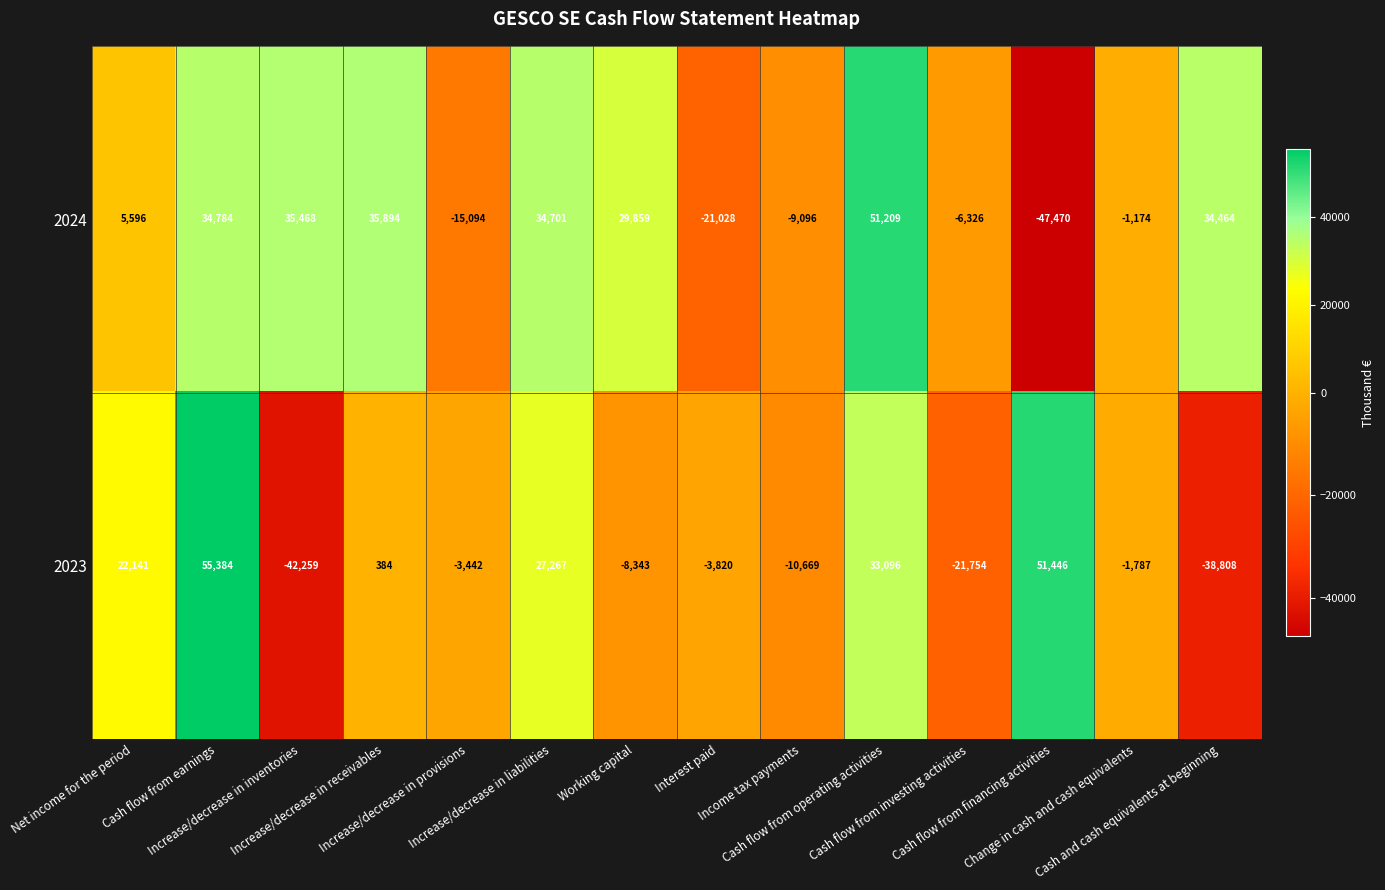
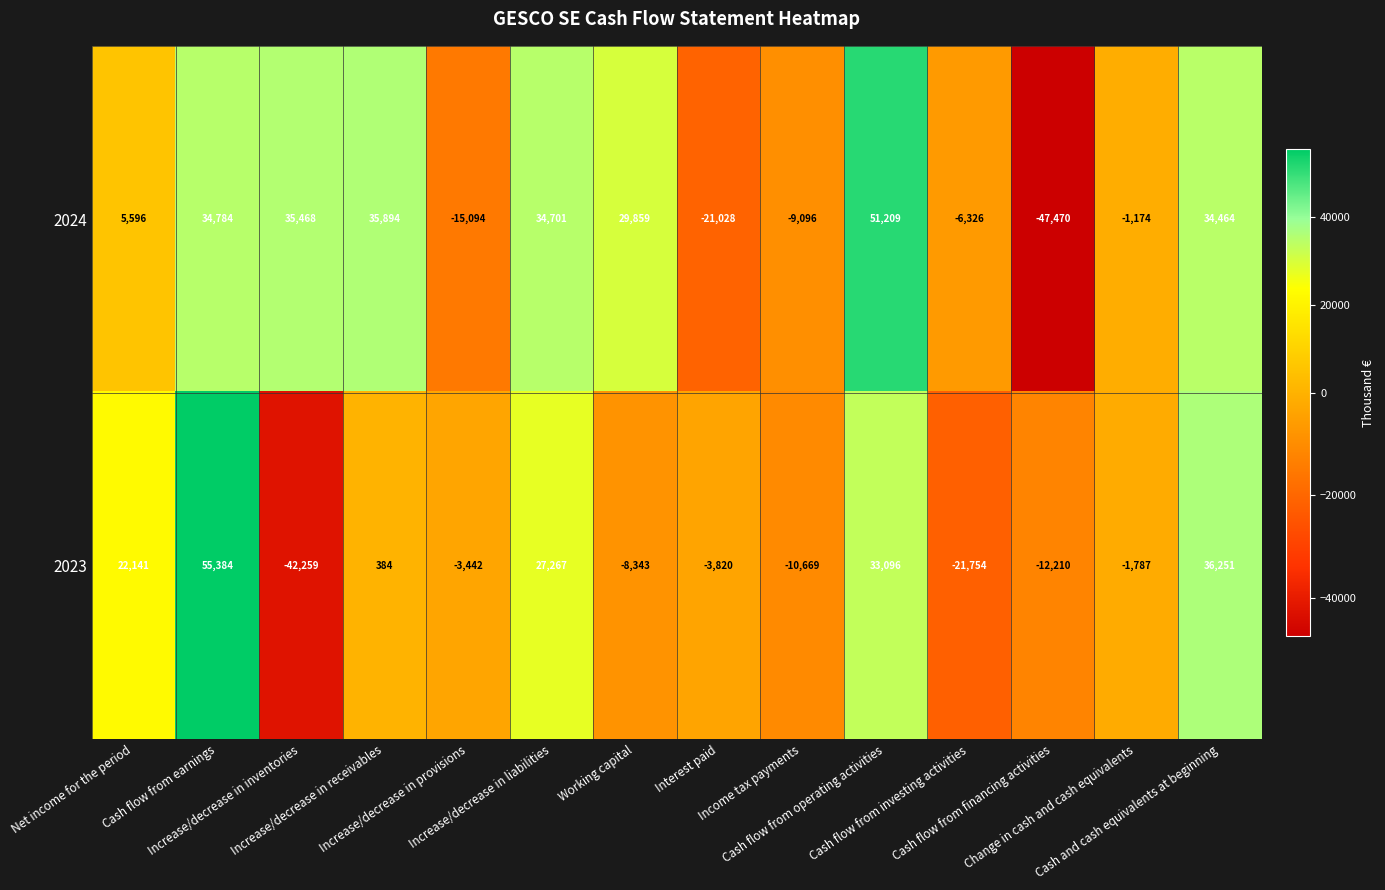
2023, Cash flow from financing activities: 51,446 -> -12,210
2023, Cash and cash equivalents at beginning: -38,808 -> 36,251
